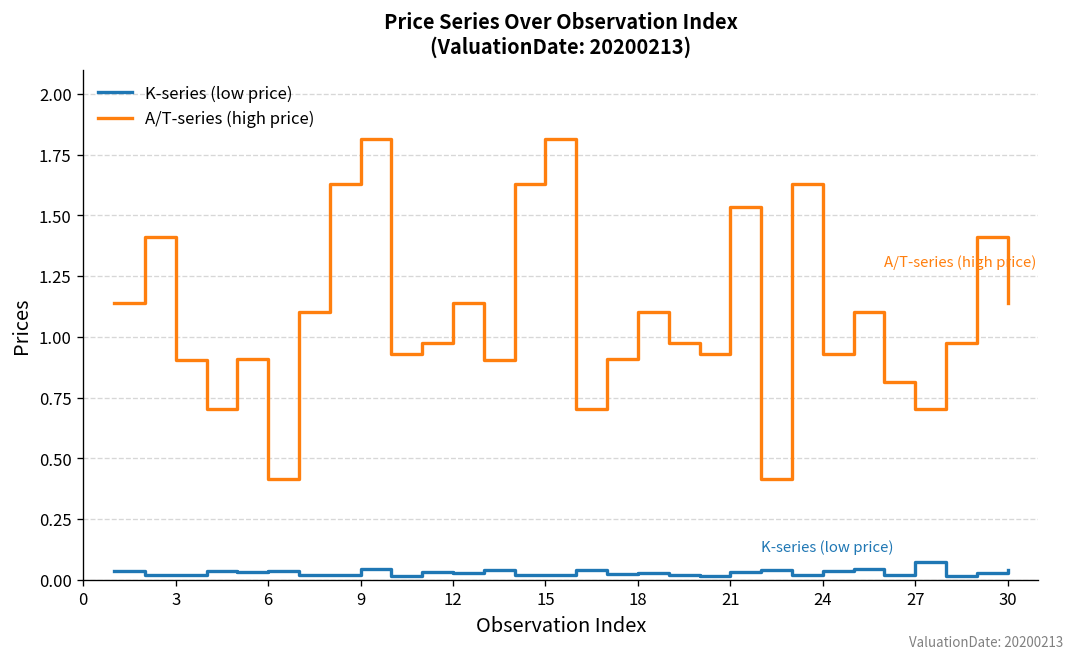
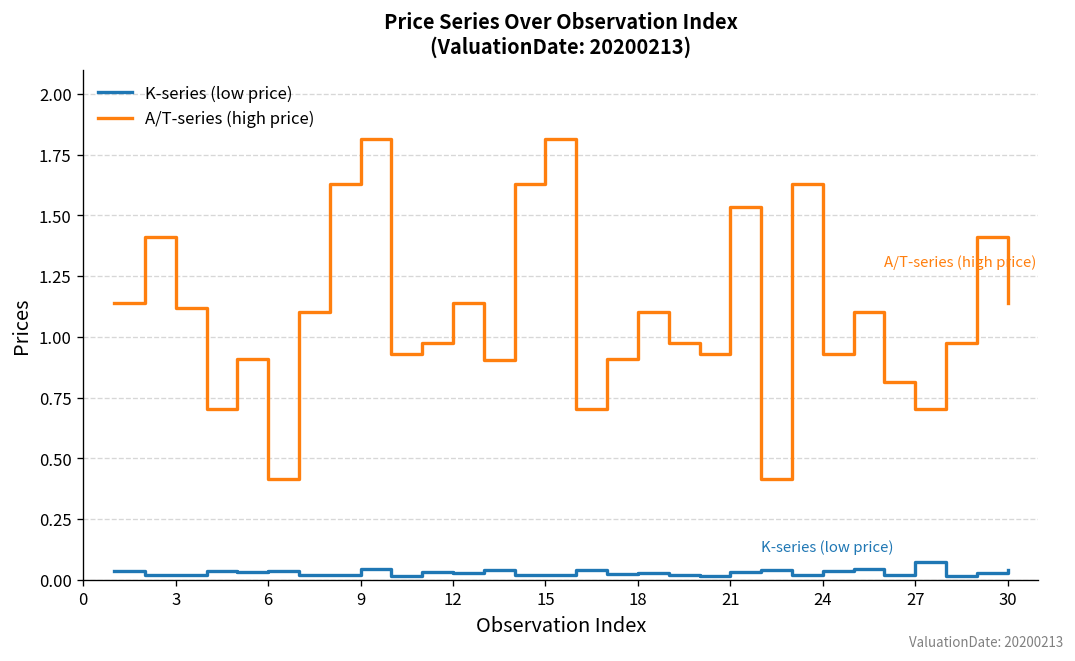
A/T-series (high price), 3: 0.91 -> 1.12
